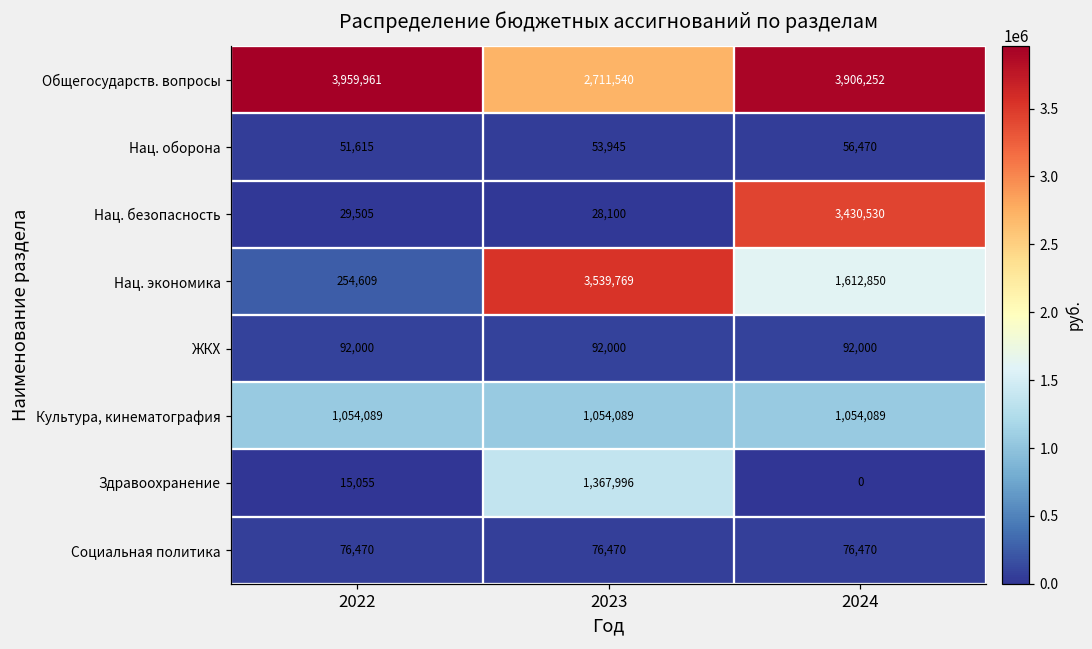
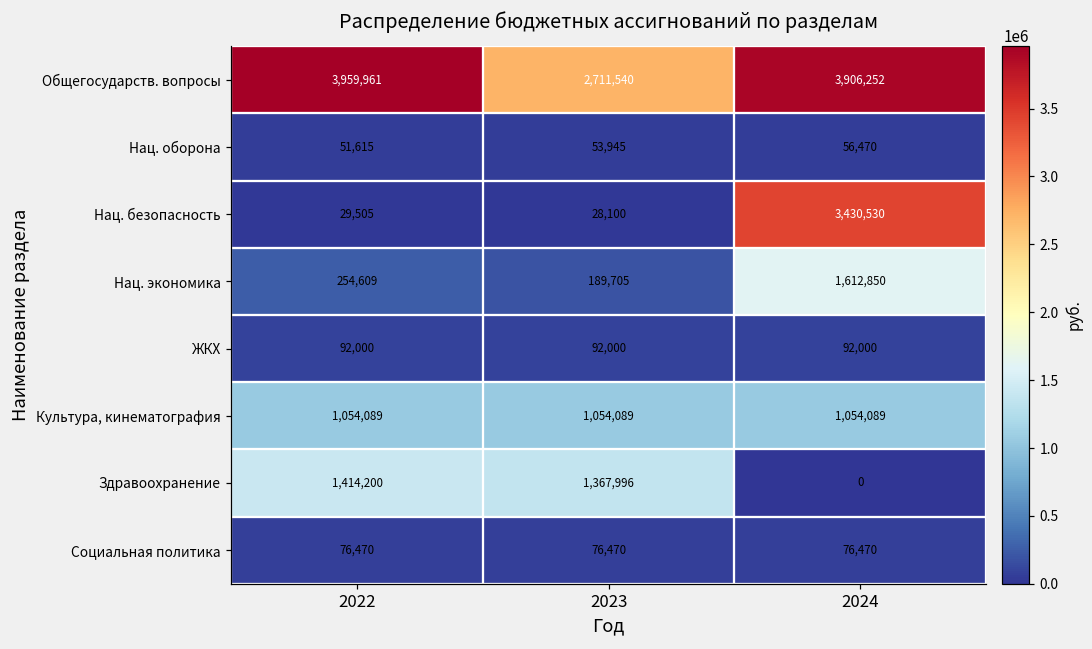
Нац. экономика, 2023: 3,539,769 -> 189,705
Здравоохранение, 2022: 15,055 -> 1,414,200
